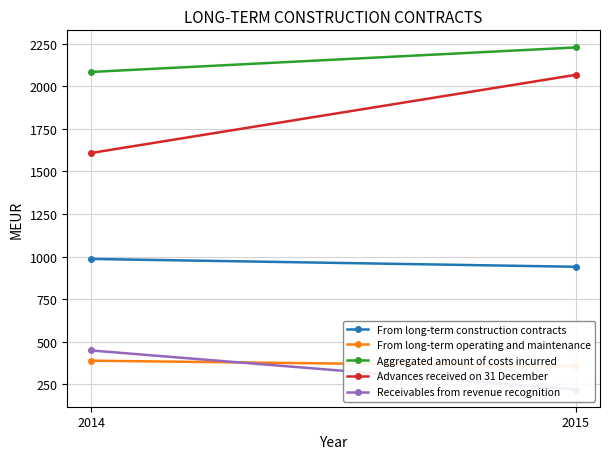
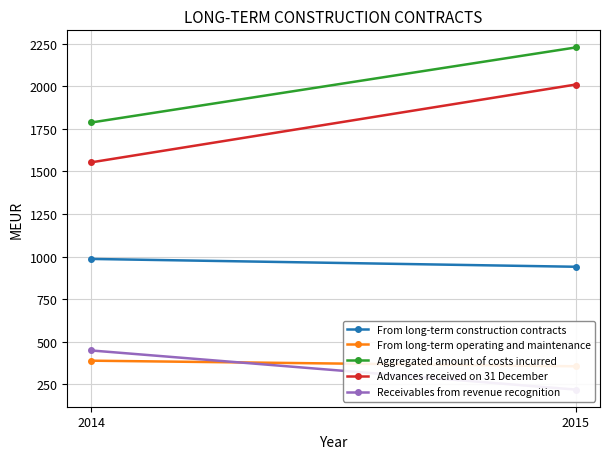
Aggregated amount of costs incurred, 2014: 2090 -> 1790
Advances received on 31 December, 2014: 1610 -> 1550
Advances received on 31 December, 2015: 2070 -> 2010
